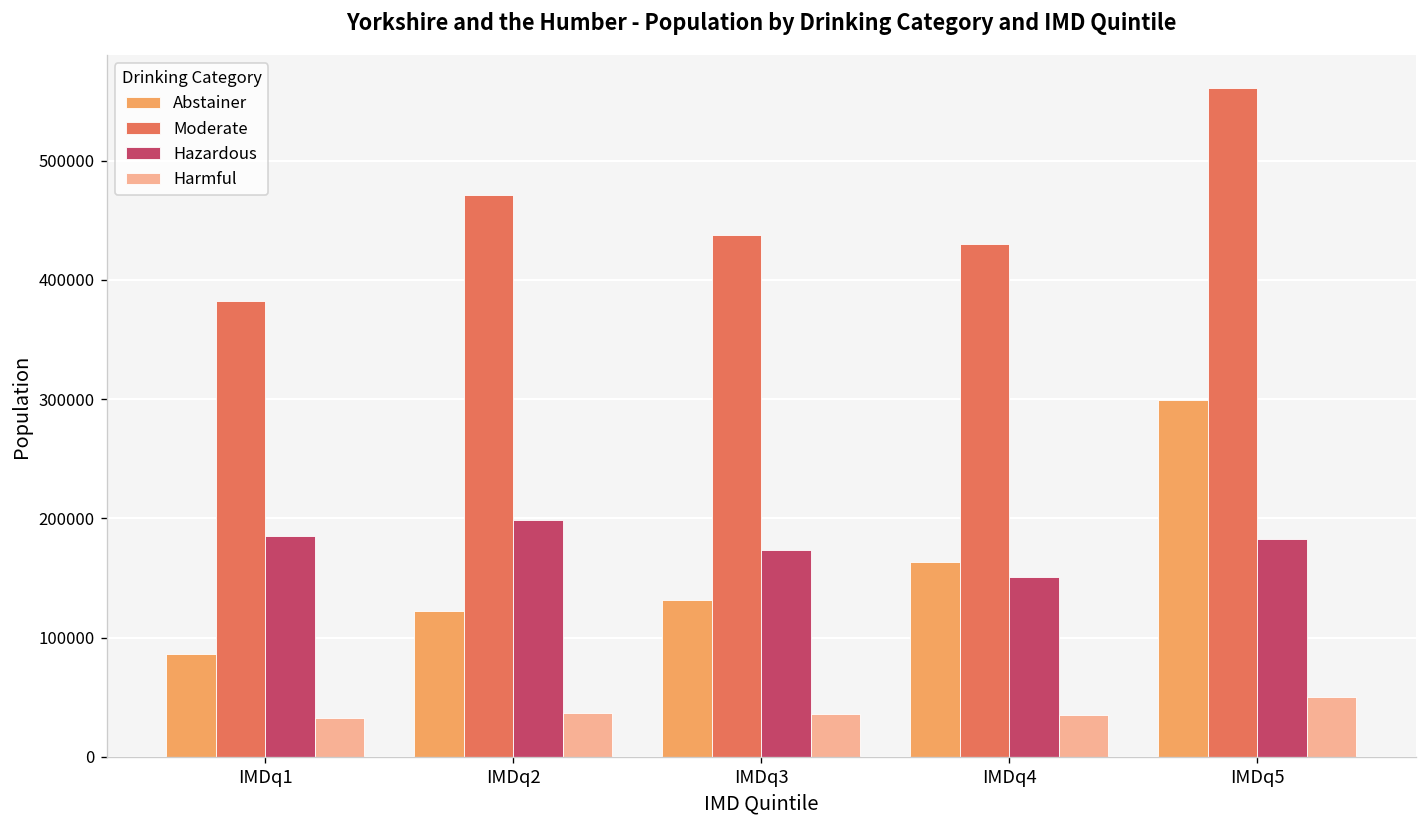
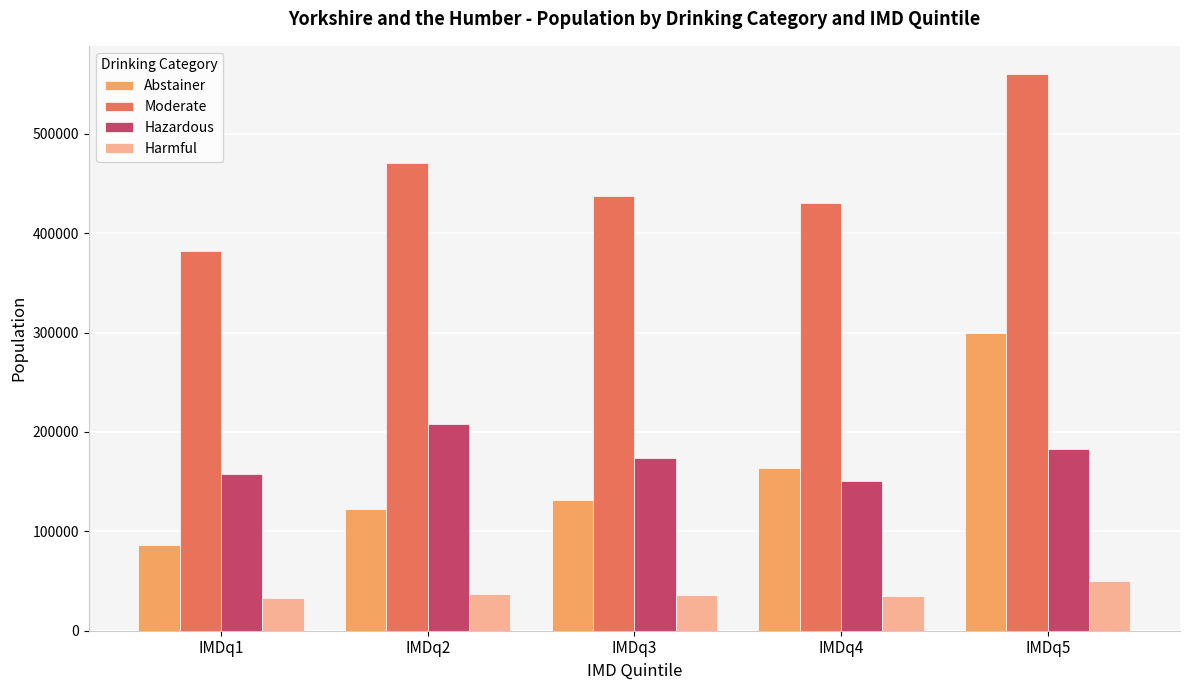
Hazardous, IMDq1: 190000 -> 160000
Hazardous, IMDq2: 200000 -> 210000
